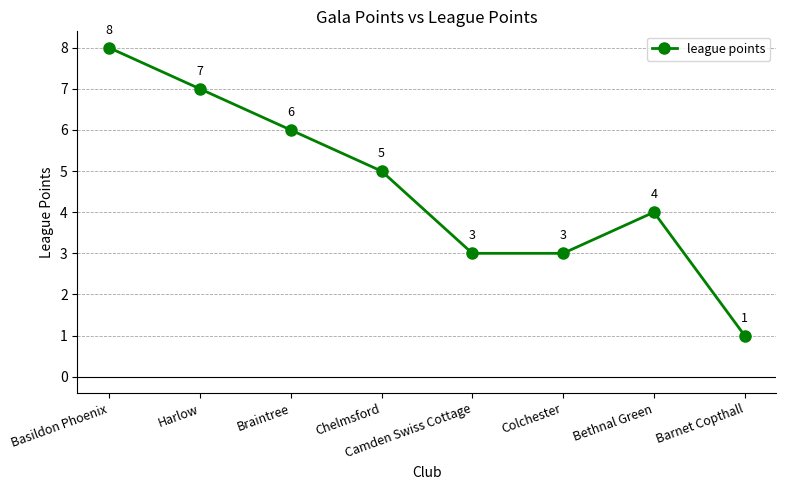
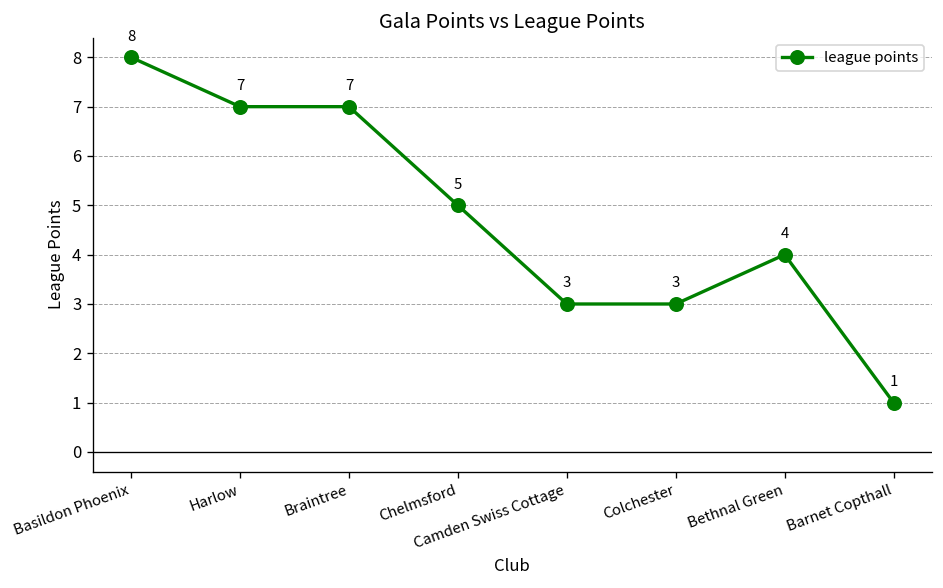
Braintree: 6 -> 7
